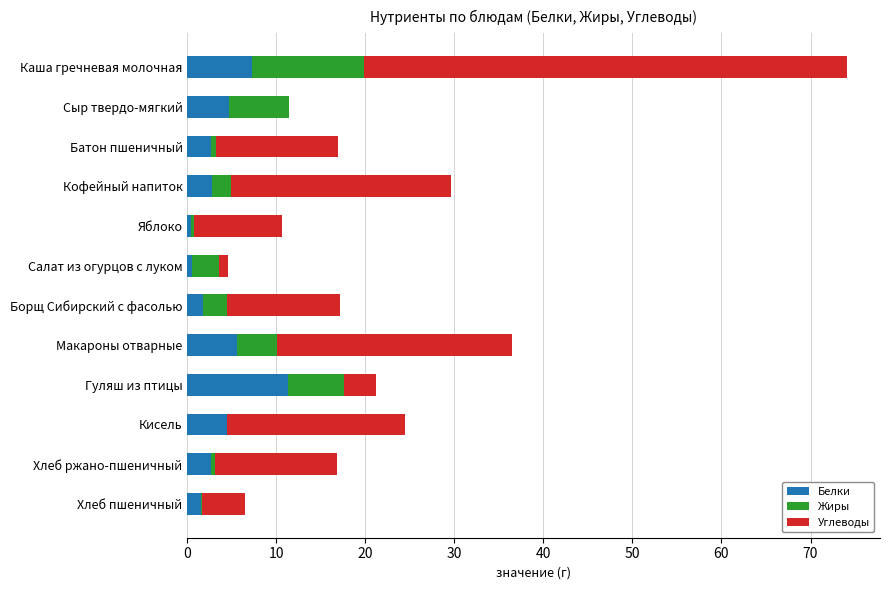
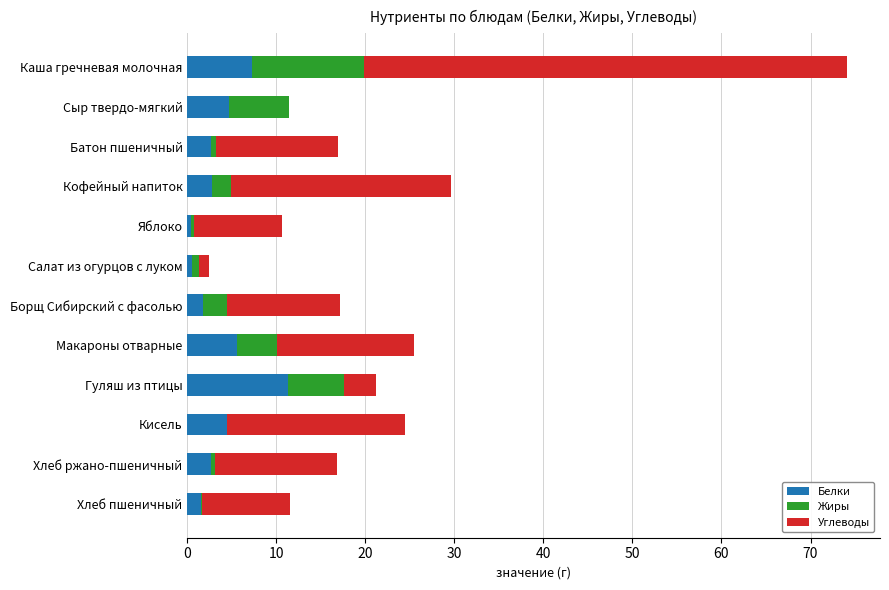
Жиры, Салат из огурцов с луком: 3 -> 1
Углеводы, Макароны отварные: 26 -> 15
Углеводы, Хлеб пшеничный: 5 -> 10
